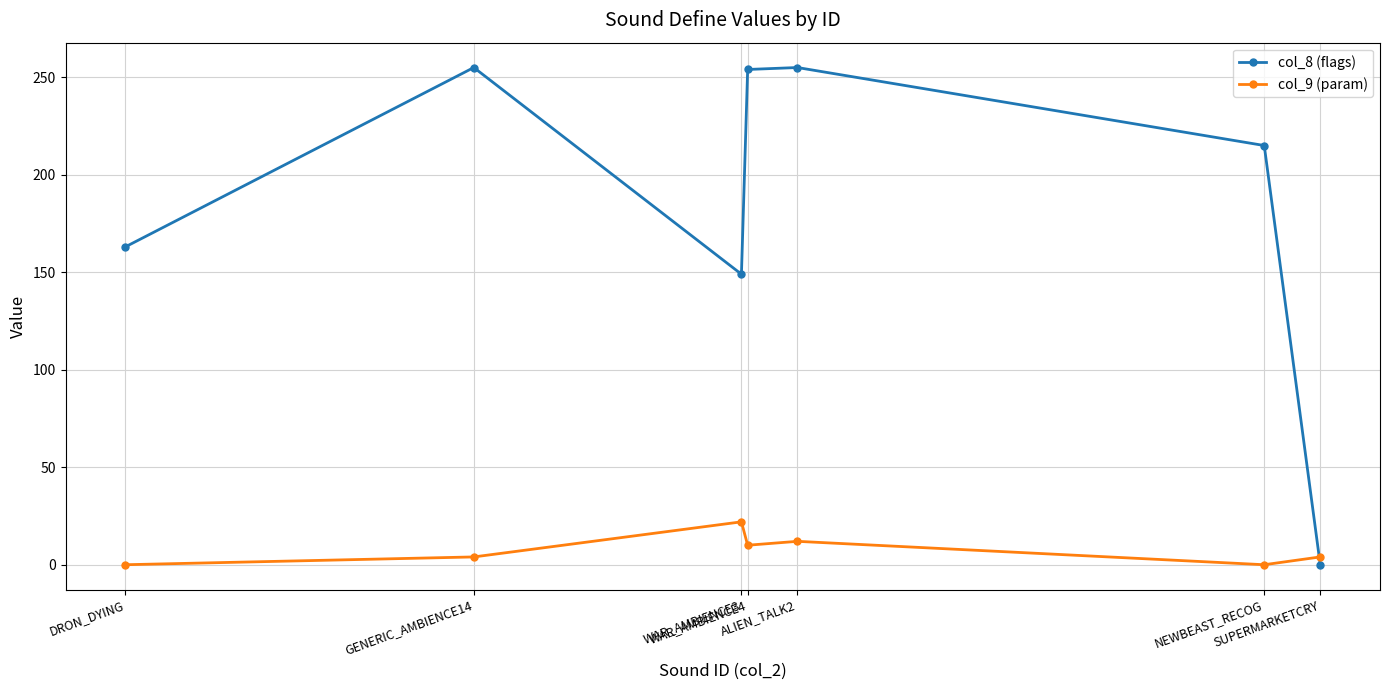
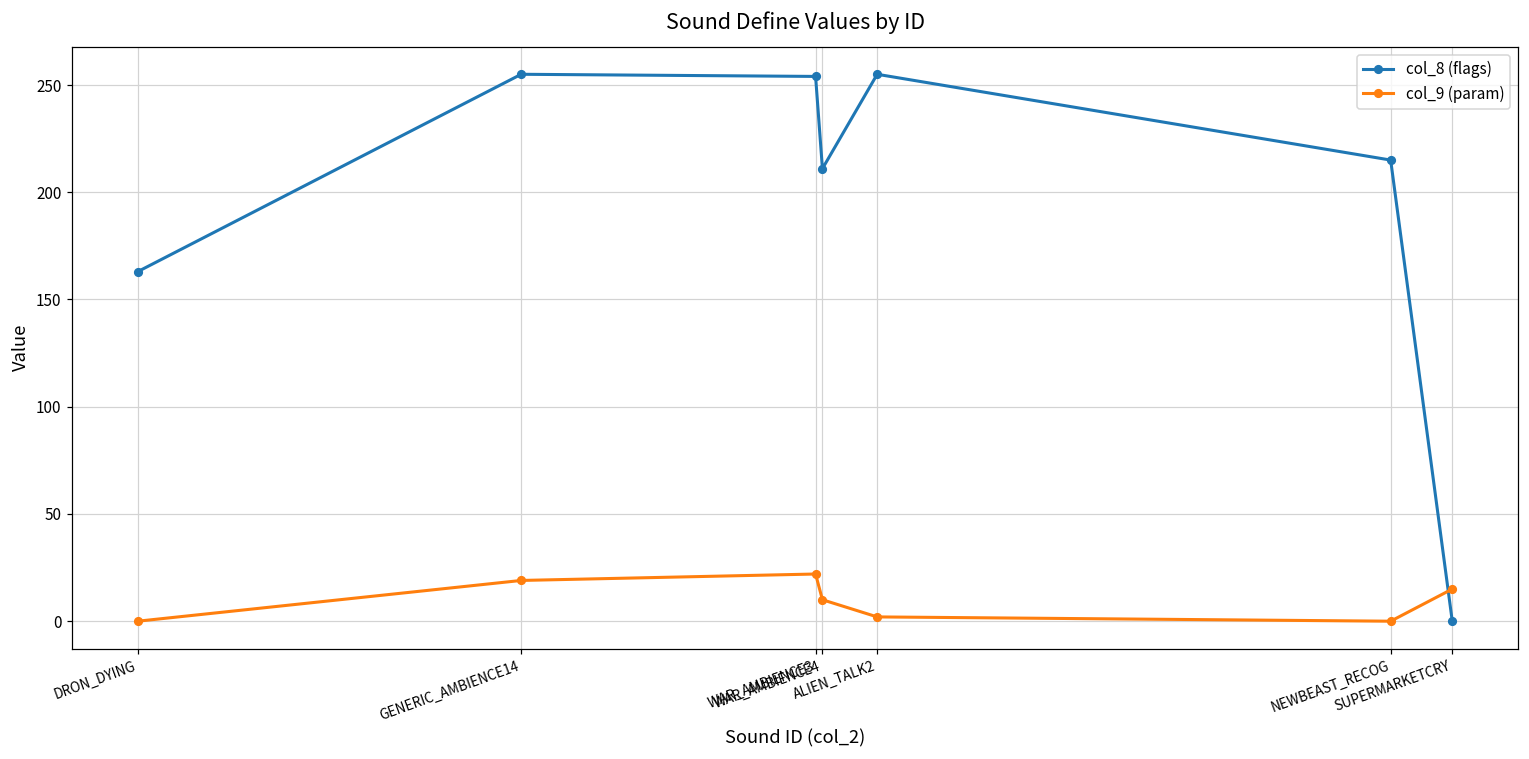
col_9 (param), GENERIC_AMBIENCE14: 4 -> 19
col_8 (flags), WAR_AMBIENCE3: 149 -> 254
col_8 (flags), WAR_AMBIENCE4: 254 -> 211
col_9 (param), ALIEN_TALK2: 12 -> 2
col_9 (param), SUPERMARKETCRY: 4 -> 15
